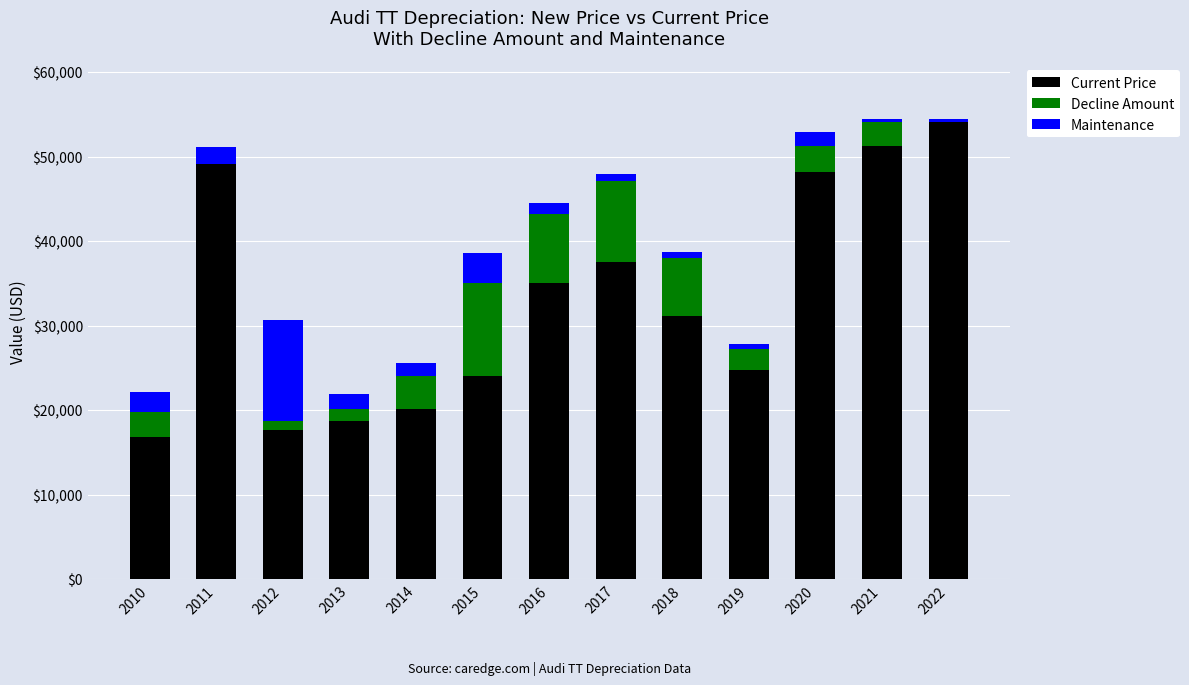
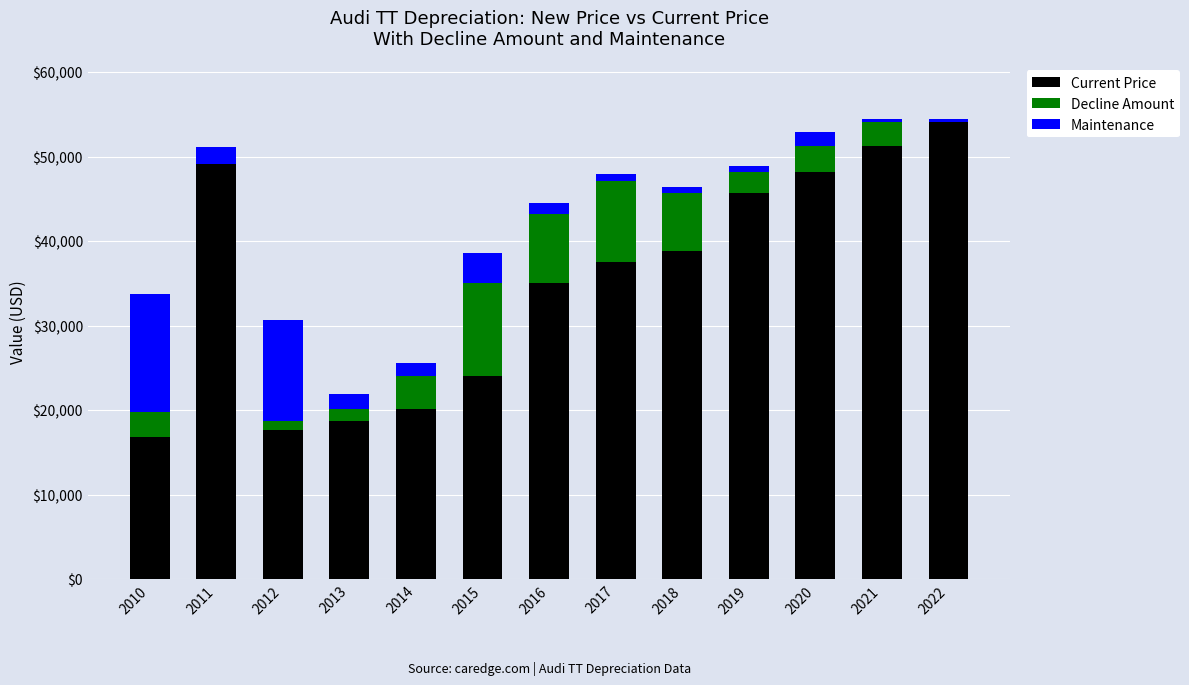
Maintenance, 2010: $2,000 -> $14,000
Current Price, 2018: $31,000 -> $39,000
Current Price, 2019: $25,000 -> $46,000
